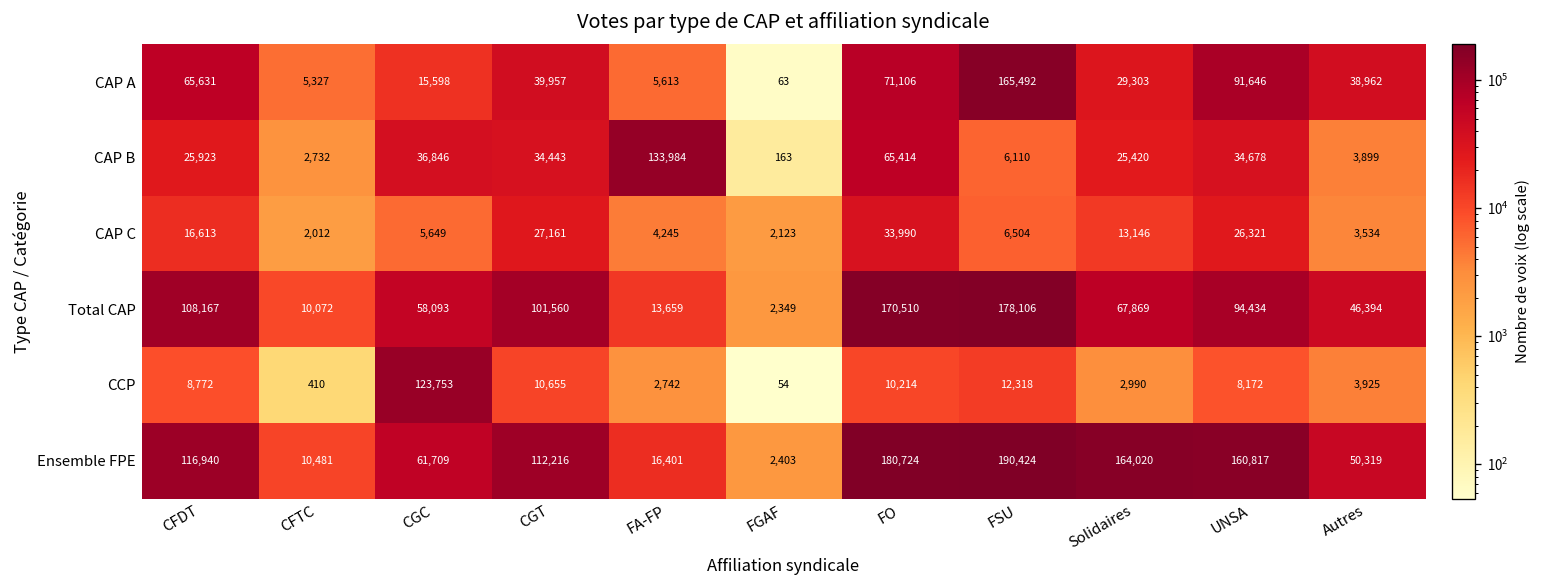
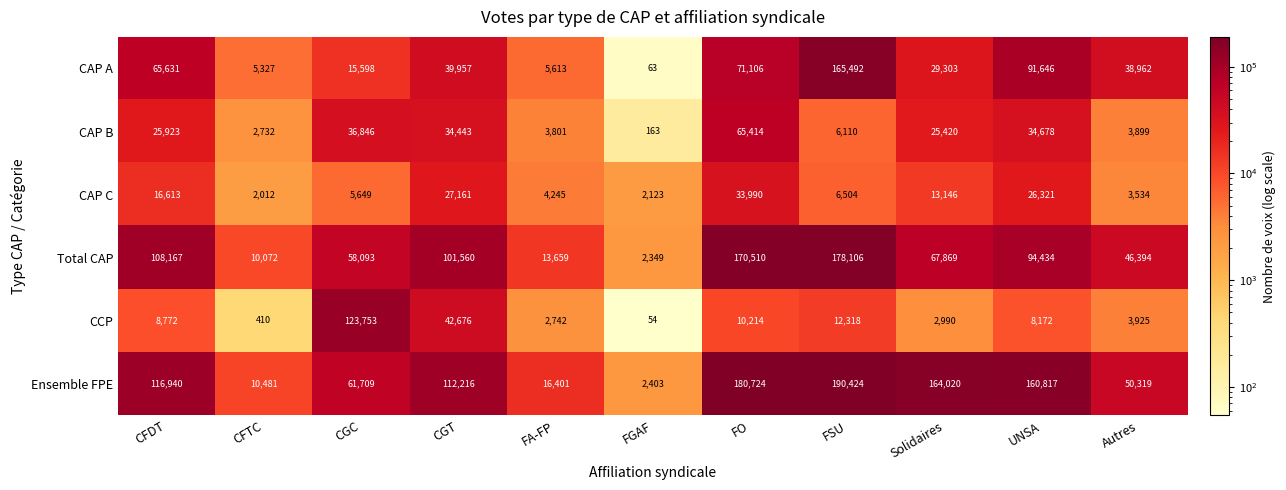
CAP B, FA-FP: 133,984 -> 3,801
CCP, CGT: 10,655 -> 42,676
